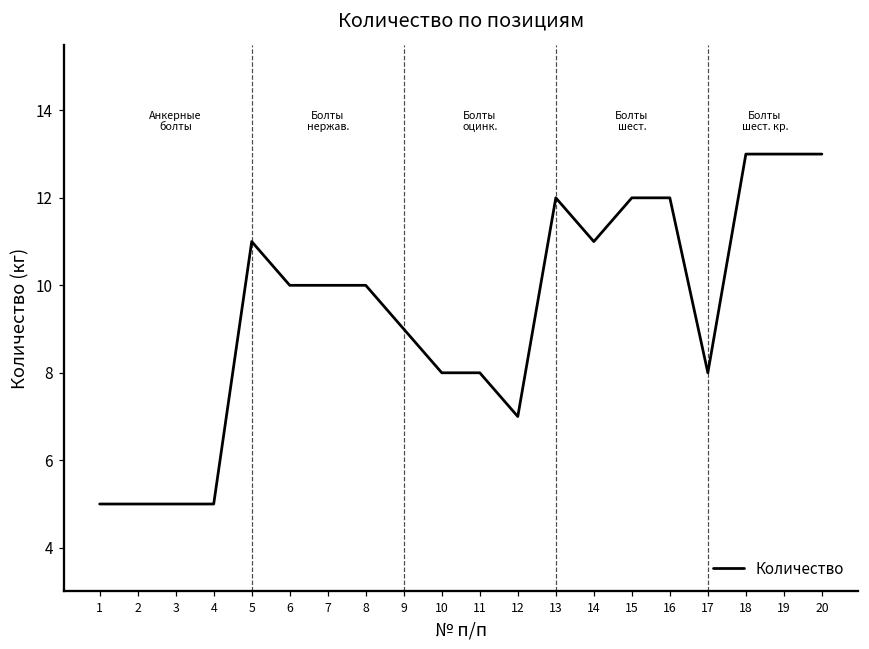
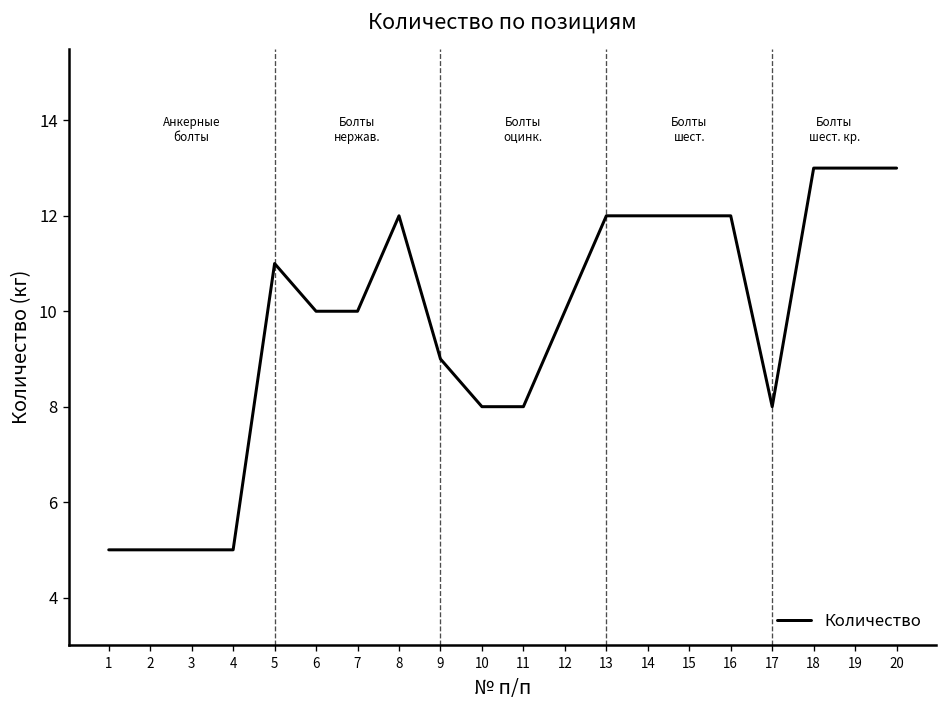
8: 10 -> 12
12: 7 -> 10
14: 11 -> 12
